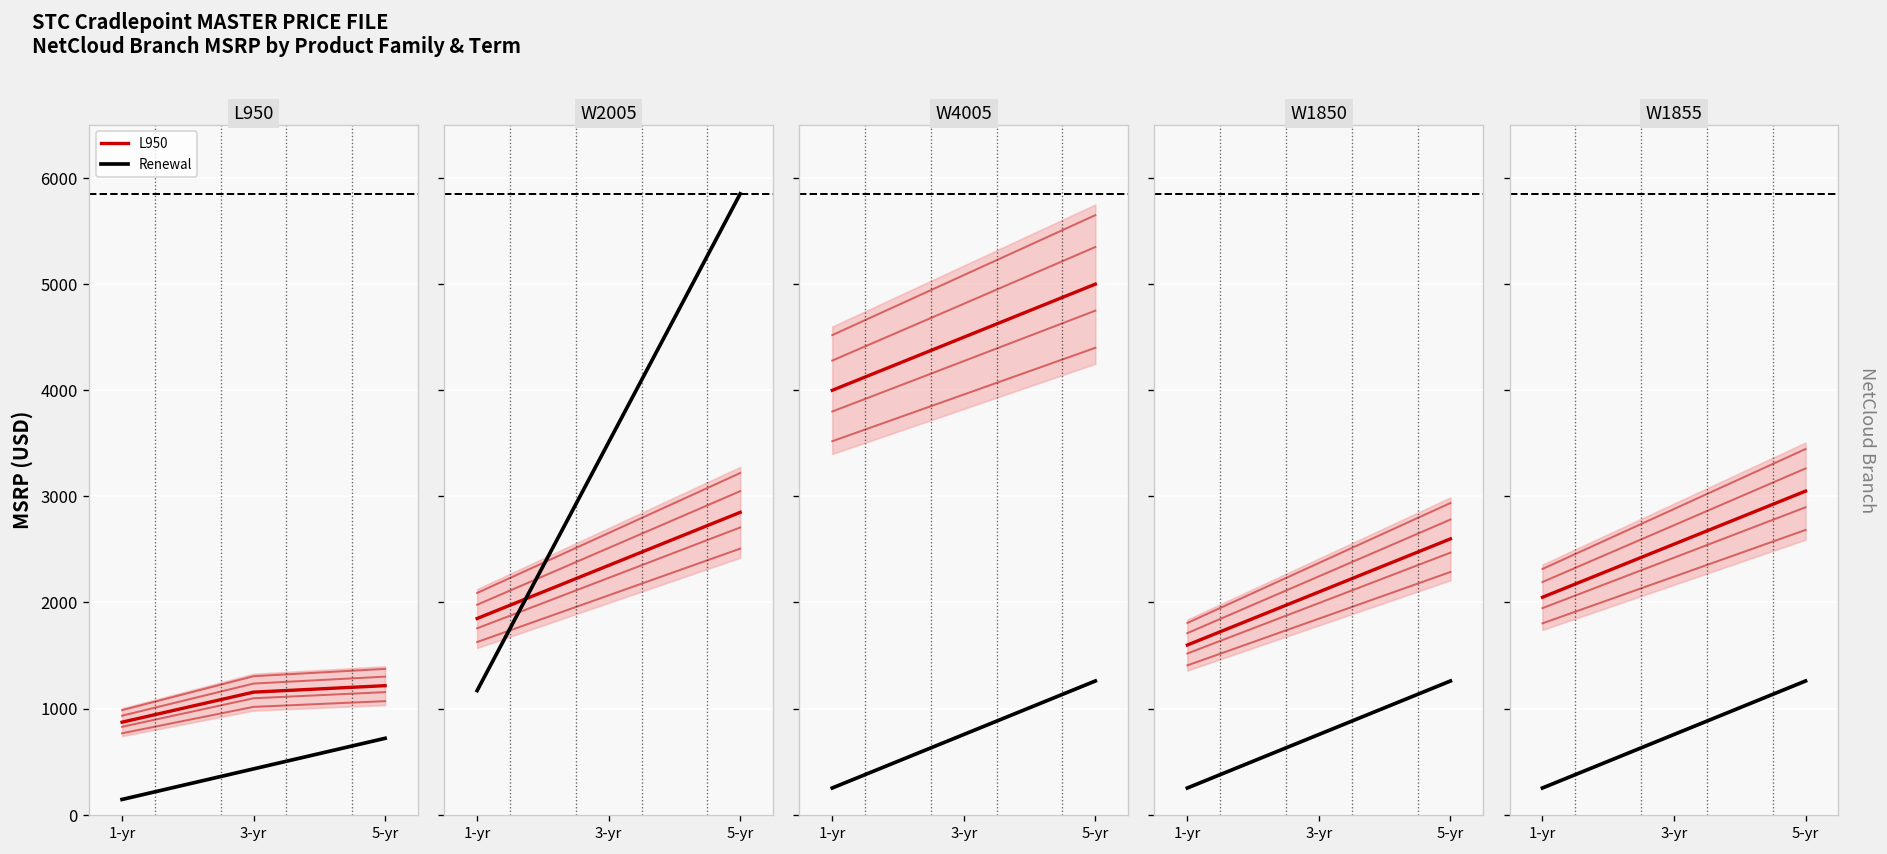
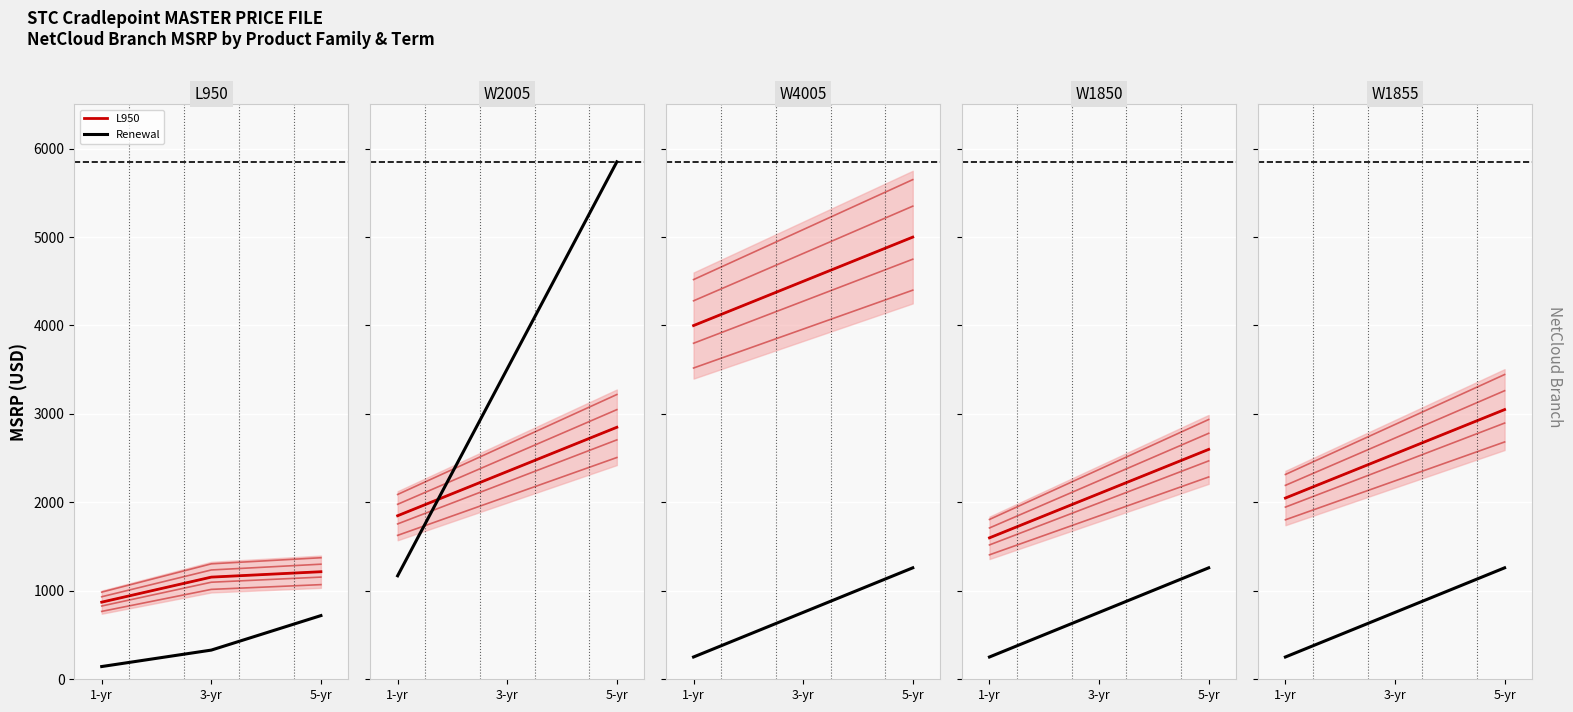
L950, Renewal, 3-yr: 400 -> 300
